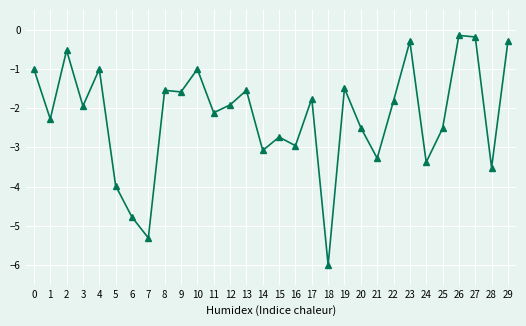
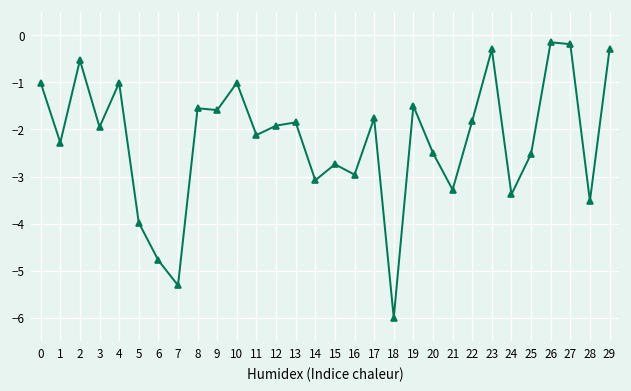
13: -1.6 -> -1.9
